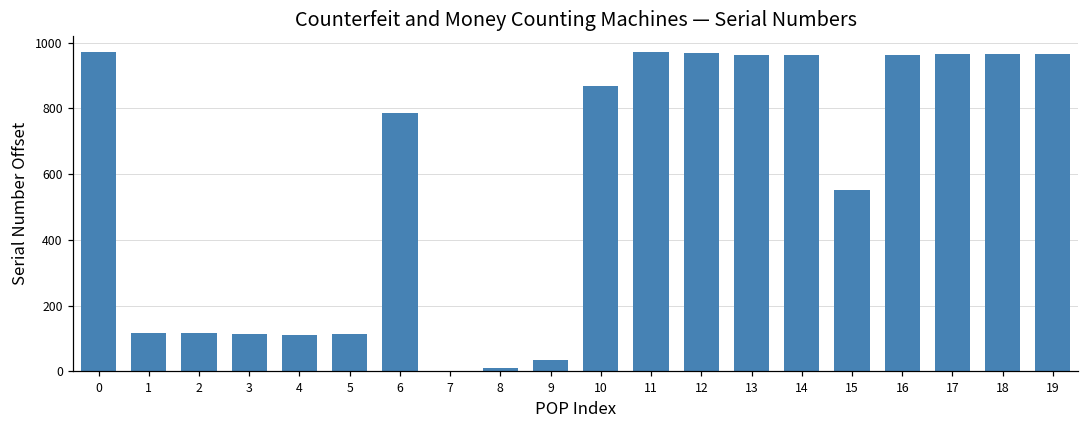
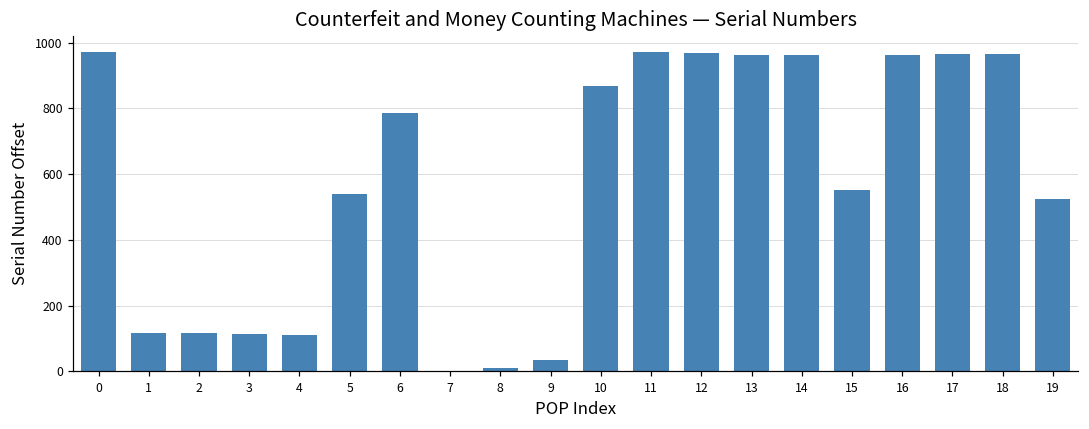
5: 110 -> 540
19: 970 -> 530
